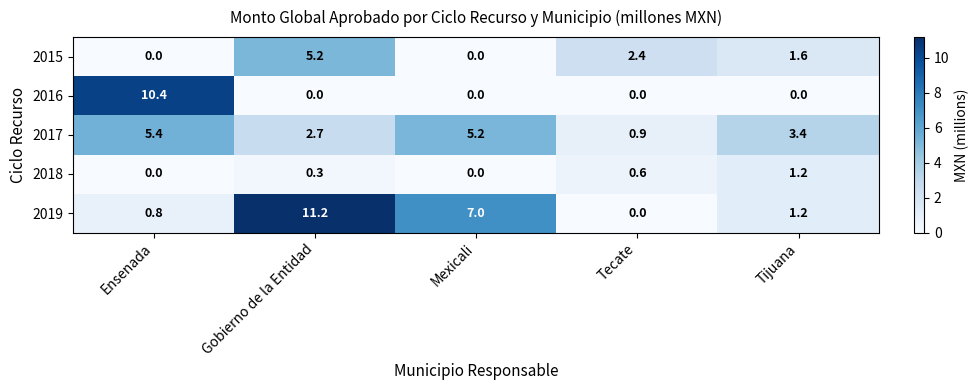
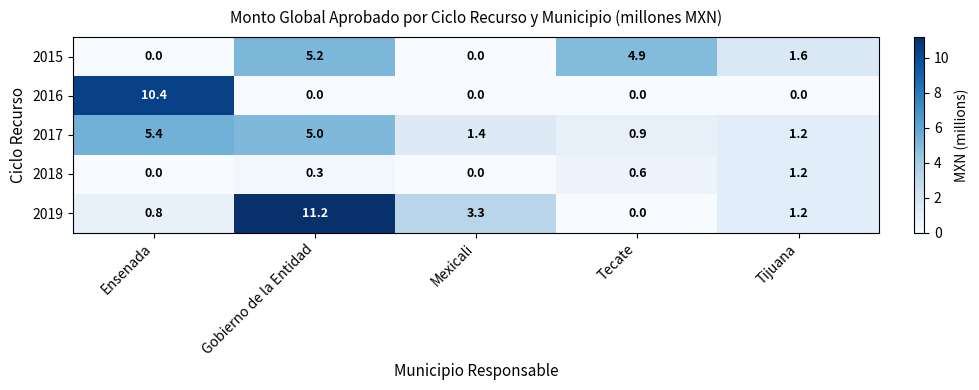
2015, Tecate: 2.4 -> 4.9
2017, Gobierno de la Entidad: 2.7 -> 5.0
2017, Mexicali: 5.2 -> 1.4
2017, Tijuana: 3.4 -> 1.2
2019, Mexicali: 7.0 -> 3.3
